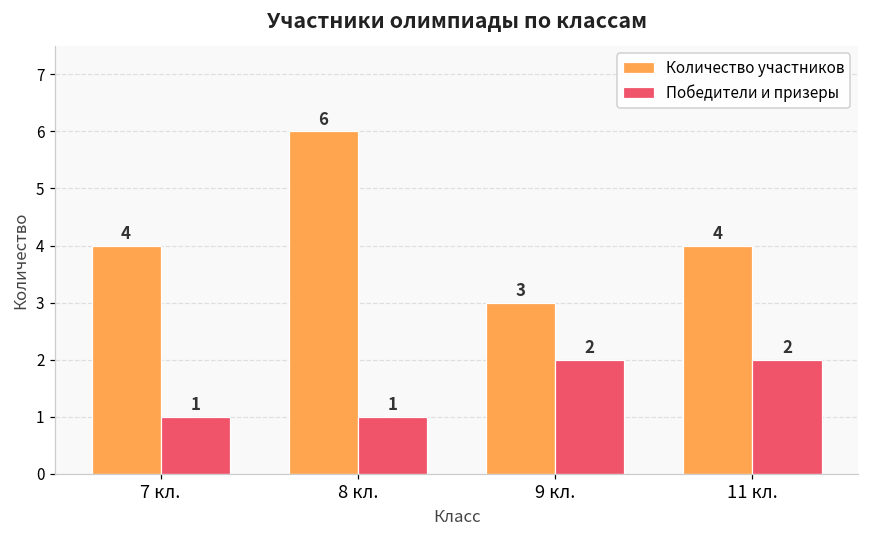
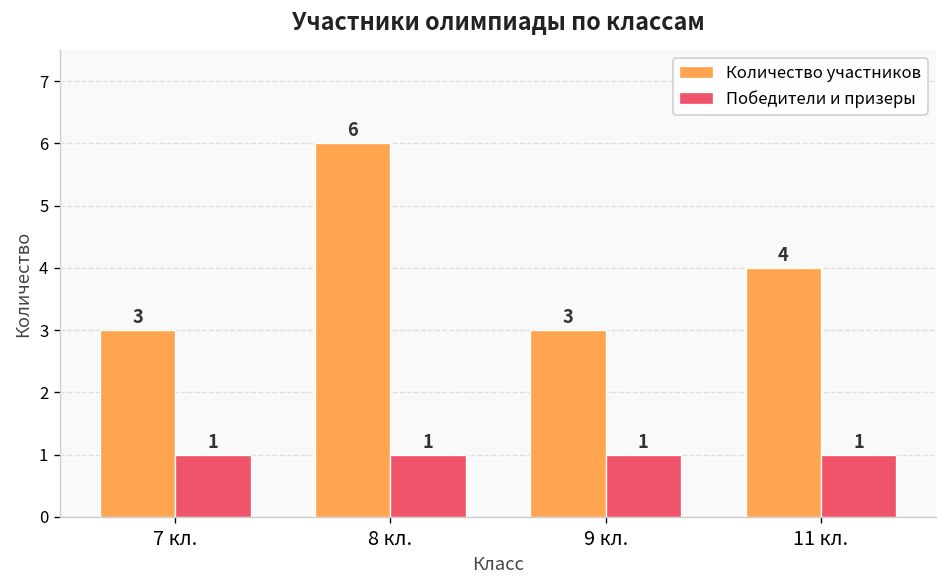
Количество участников, 7 кл.: 4 -> 3
Победители и призеры, 9 кл.: 2 -> 1
Победители и призеры, 11 кл.: 2 -> 1
